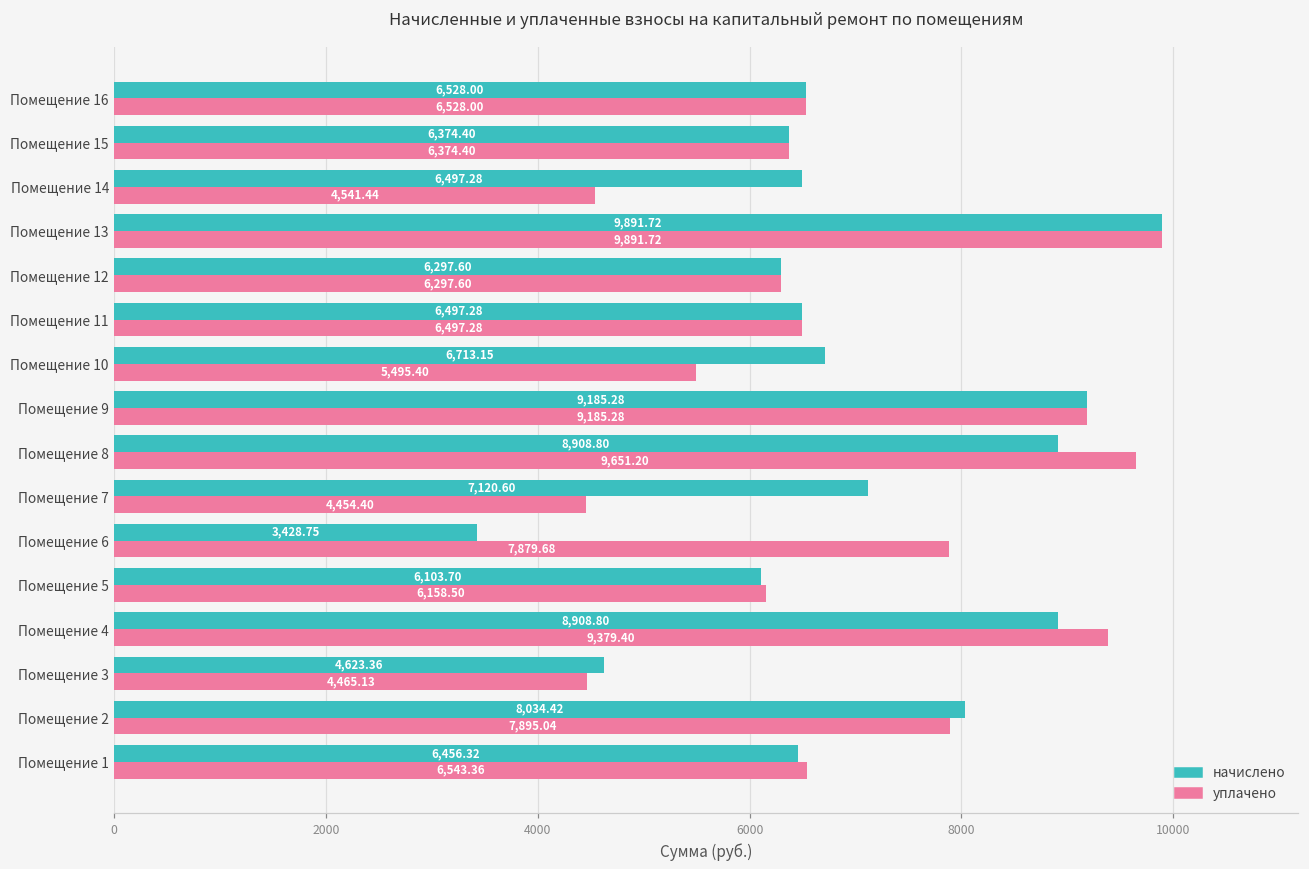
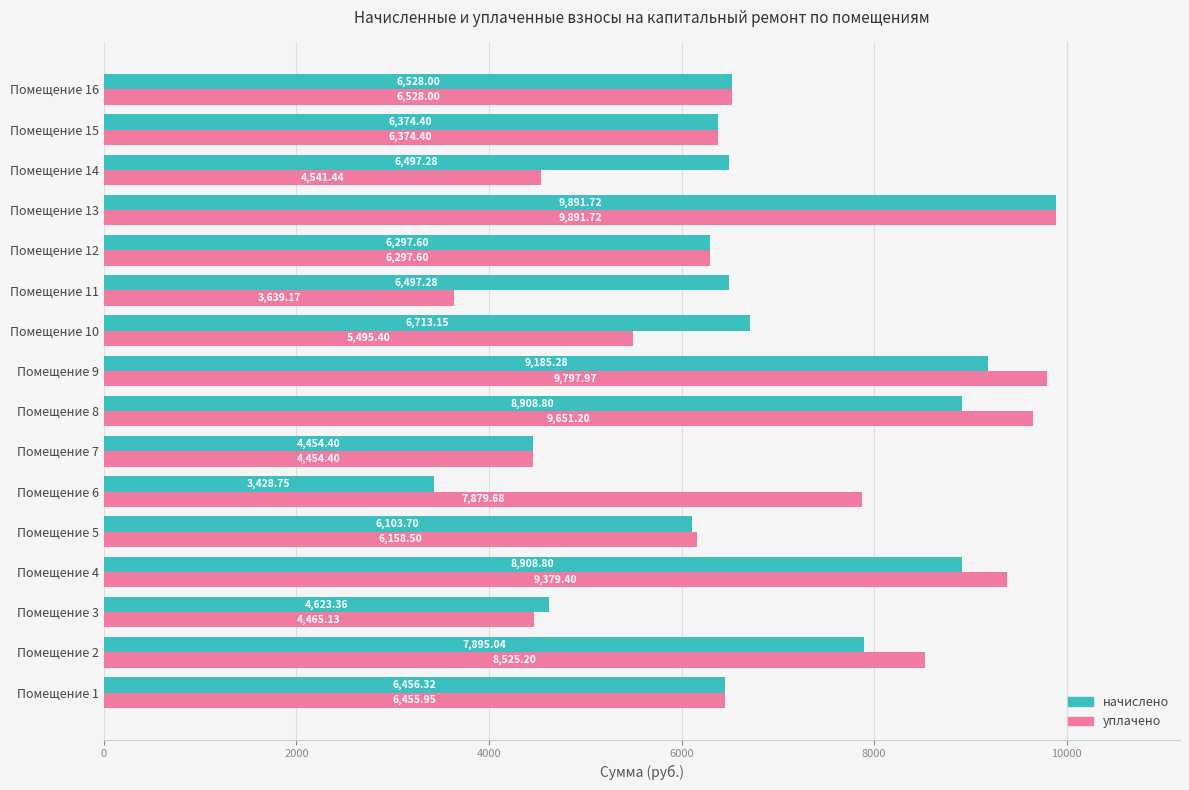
уплачено, Помещение 11: 6,497.28 -> 3,639.17
уплачено, Помещение 9: 9,185.28 -> 9,797.97
начислено, Помещение 7: 7,120.60 -> 4,454.40
начислено, Помещение 2: 8,034.42 -> 7,895.04
уплачено, Помещение 2: 7,895.04 -> 8,525.20
уплачено, Помещение 1: 6,543.36 -> 6,455.95
